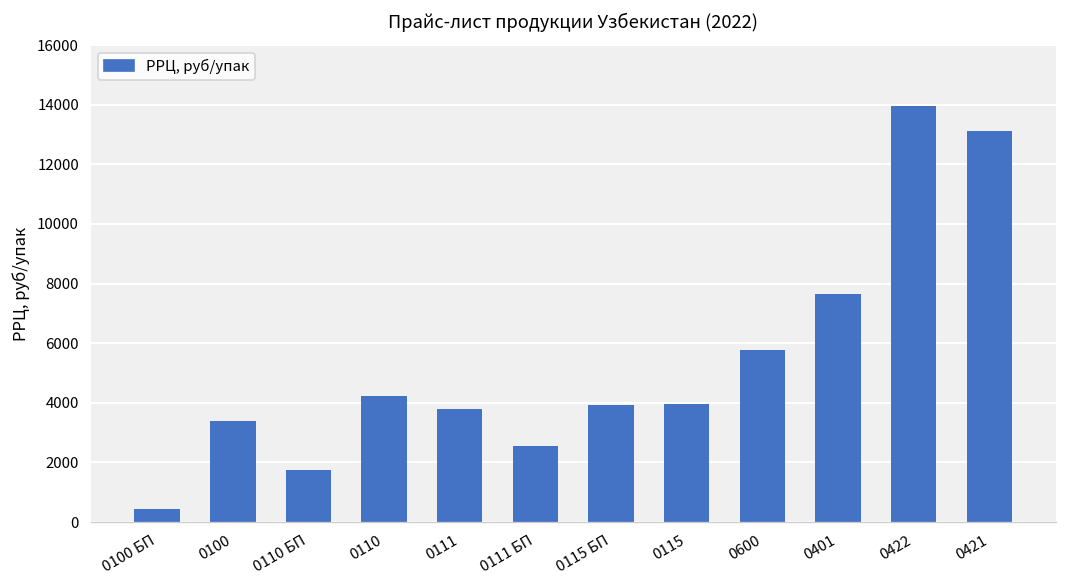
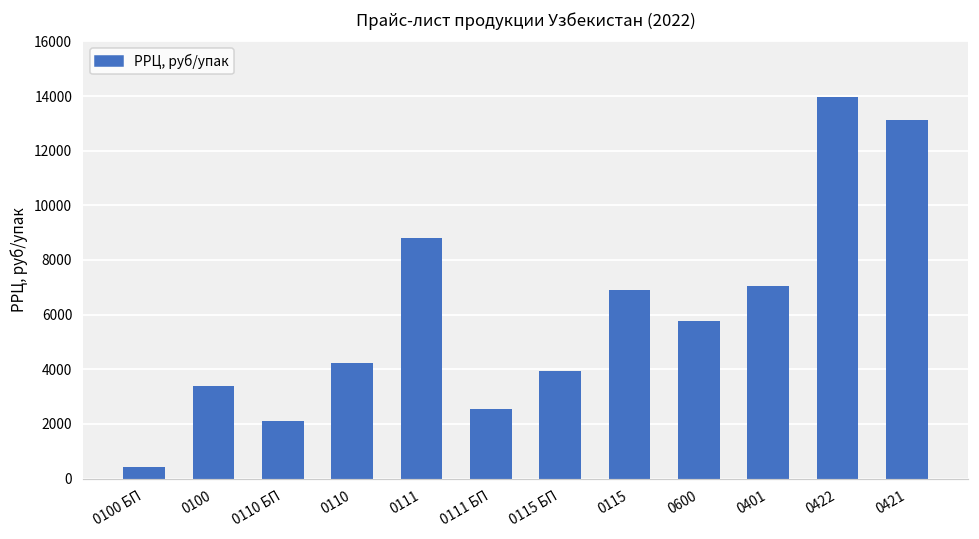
0110 БП: 1700 -> 2100
0111: 3800 -> 8800
0115: 3900 -> 6900
0401: 7700 -> 7100
